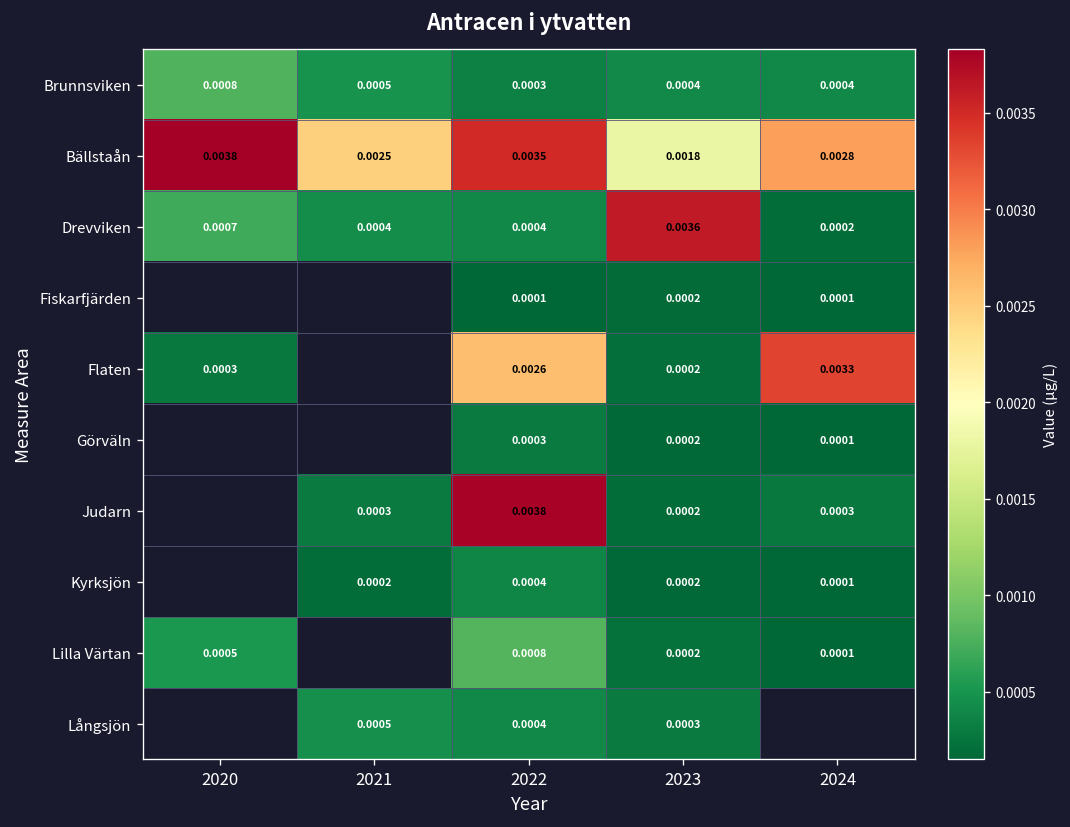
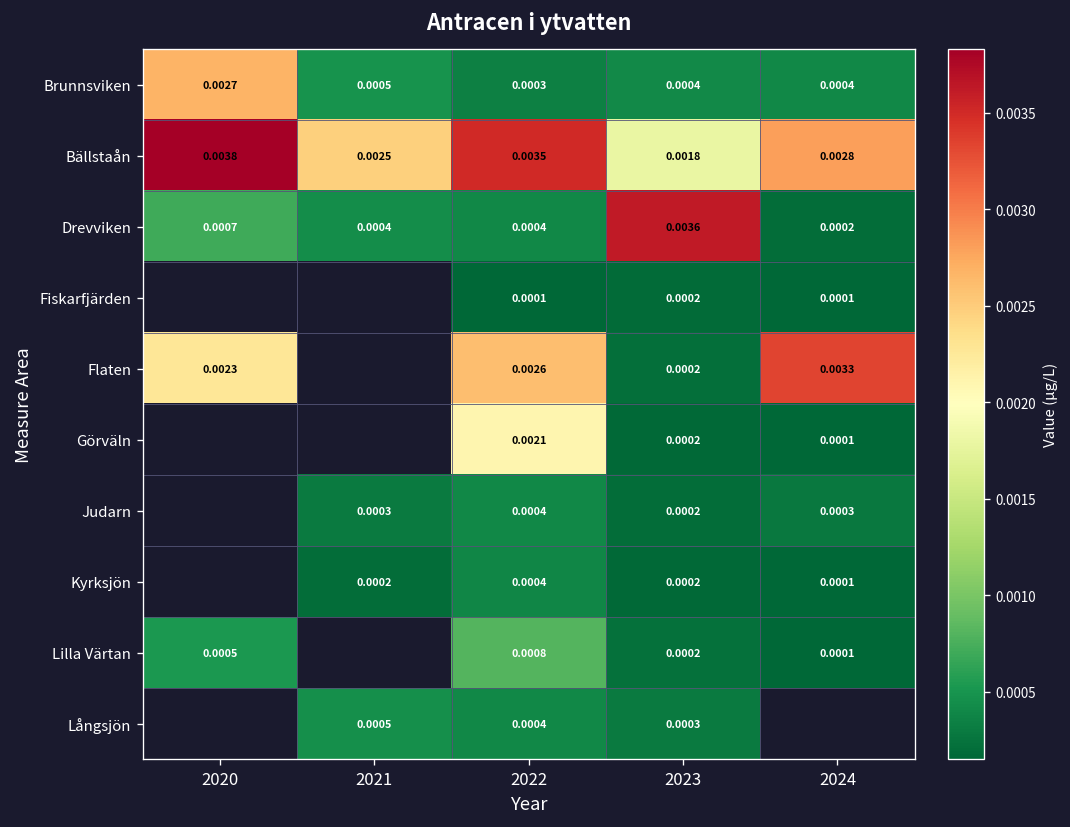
Brunnsviken, 2020: 0.0008 -> 0.0027
Flaten, 2020: 0.0003 -> 0.0023
Görväln, 2022: 0.0003 -> 0.0021
Judarn, 2022: 0.0038 -> 0.0004
